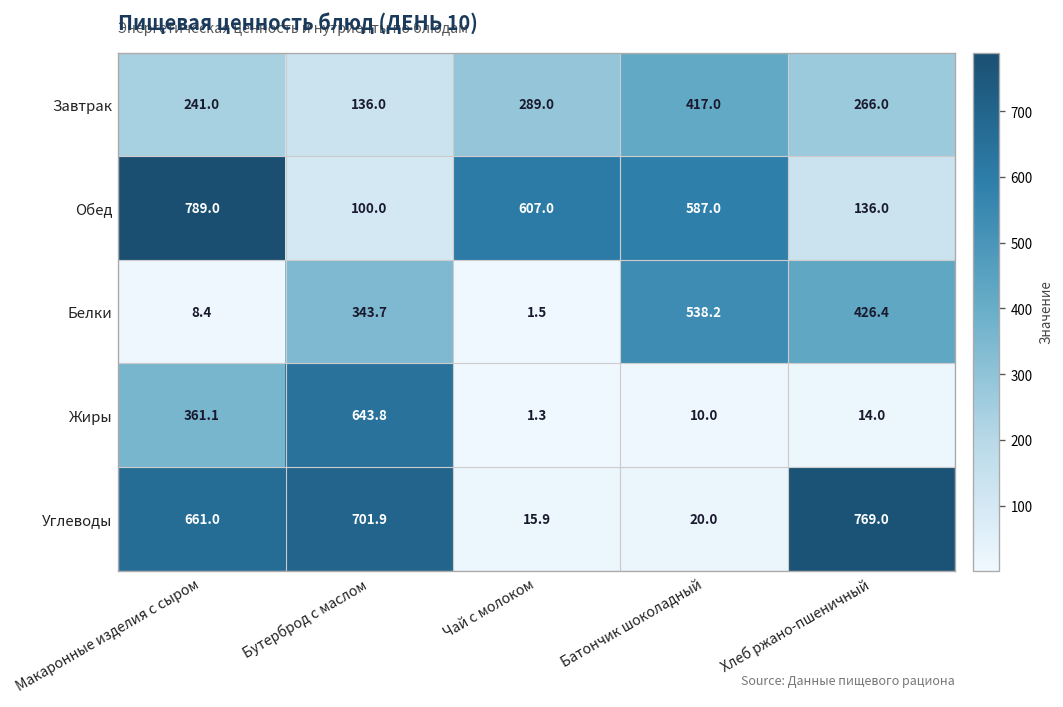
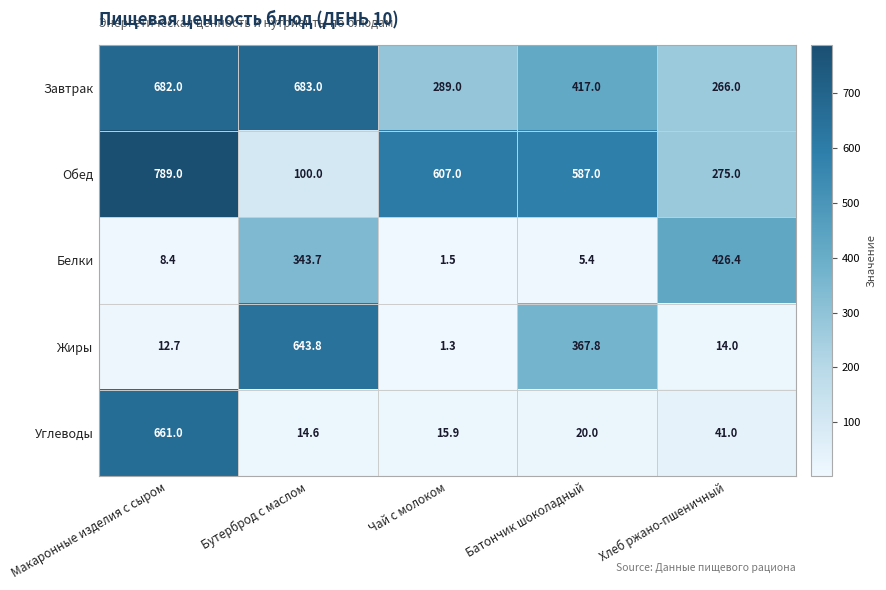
Завтрак, Макаронные изделия с сыром: 241.0 -> 682.0
Завтрак, Бутерброд с маслом: 136.0 -> 683.0
Обед, Хлеб ржано-пшеничный: 136.0 -> 275.0
Белки, Батончик шоколадный: 538.2 -> 5.4
Жиры, Макаронные изделия с сыром: 361.1 -> 12.7
Жиры, Батончик шоколадный: 10.0 -> 367.8
Углеводы, Бутерброд с маслом: 701.9 -> 14.6
Углеводы, Хлеб ржано-пшеничный: 769.0 -> 41.0
